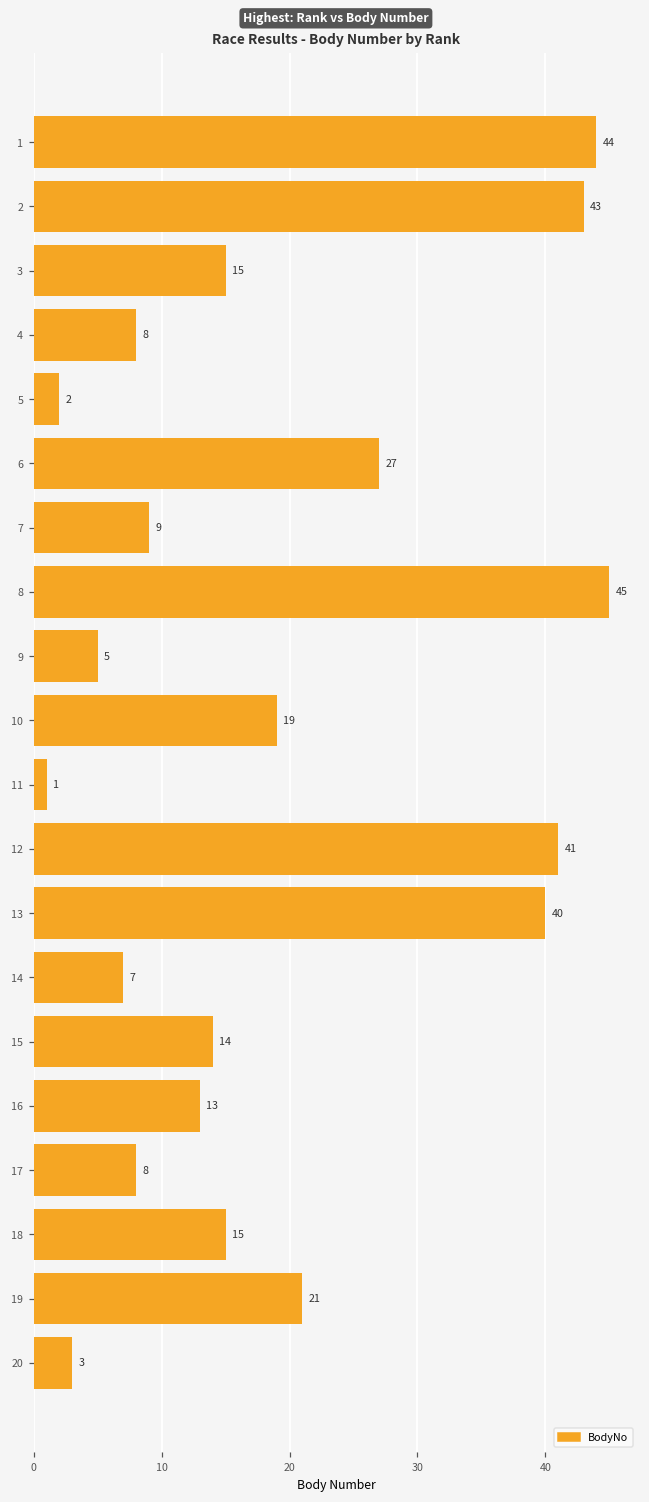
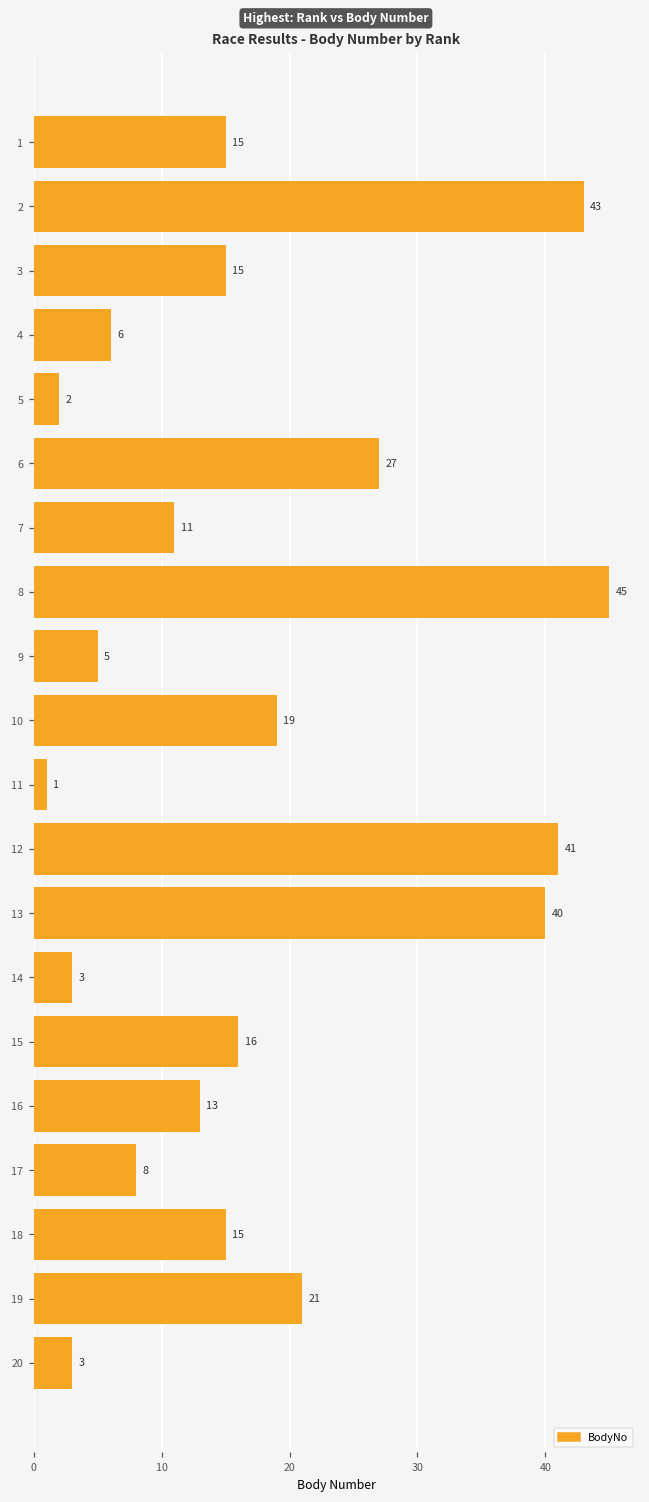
1: 44 -> 15
4: 8 -> 6
7: 9 -> 11
14: 7 -> 3
15: 14 -> 16
